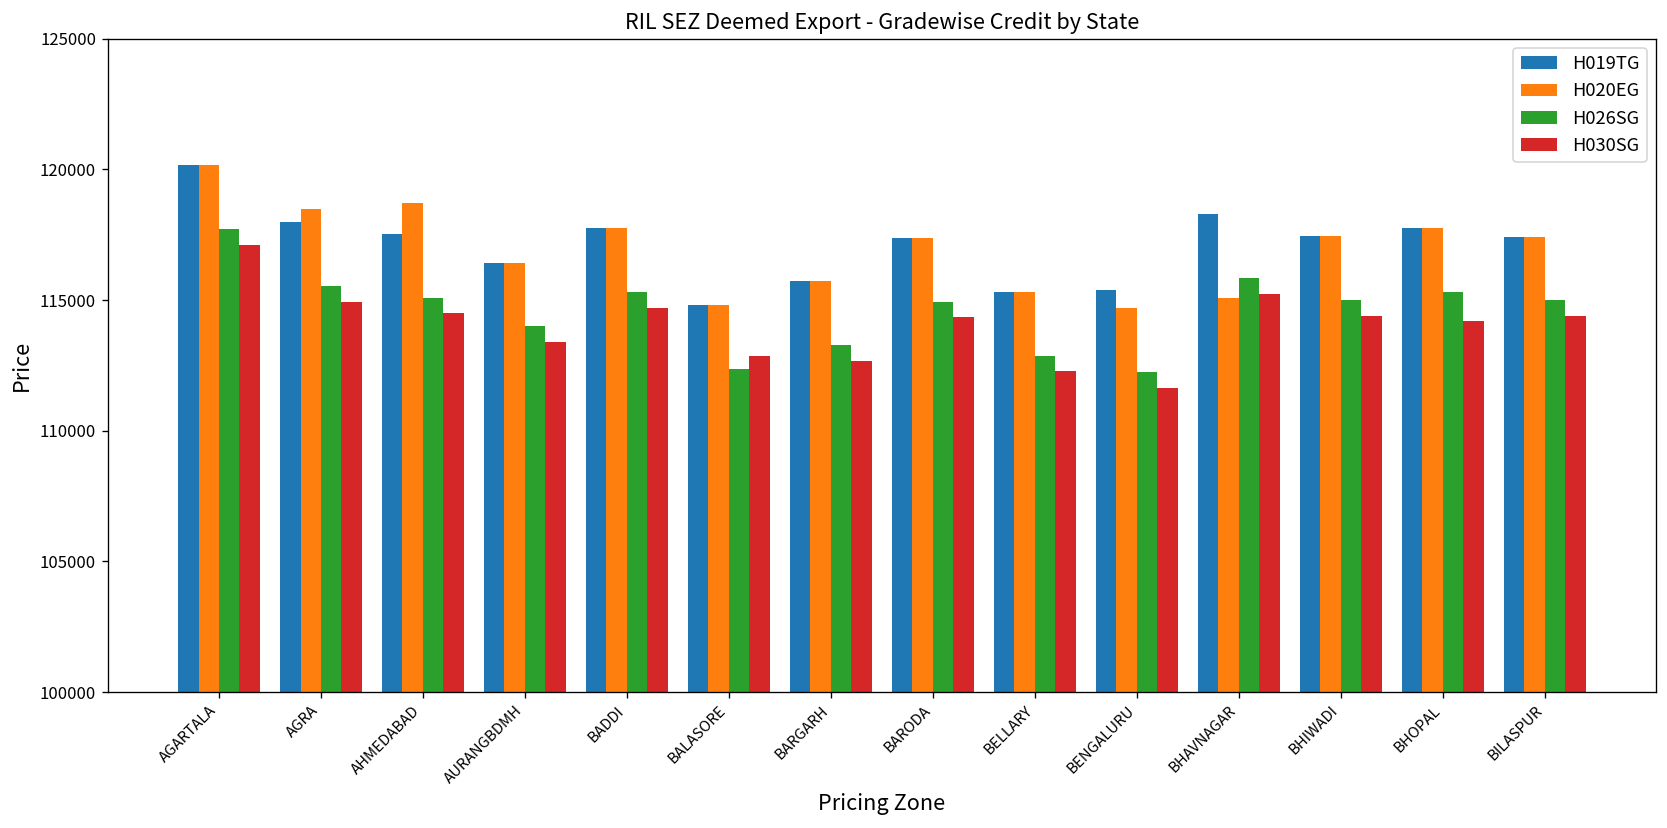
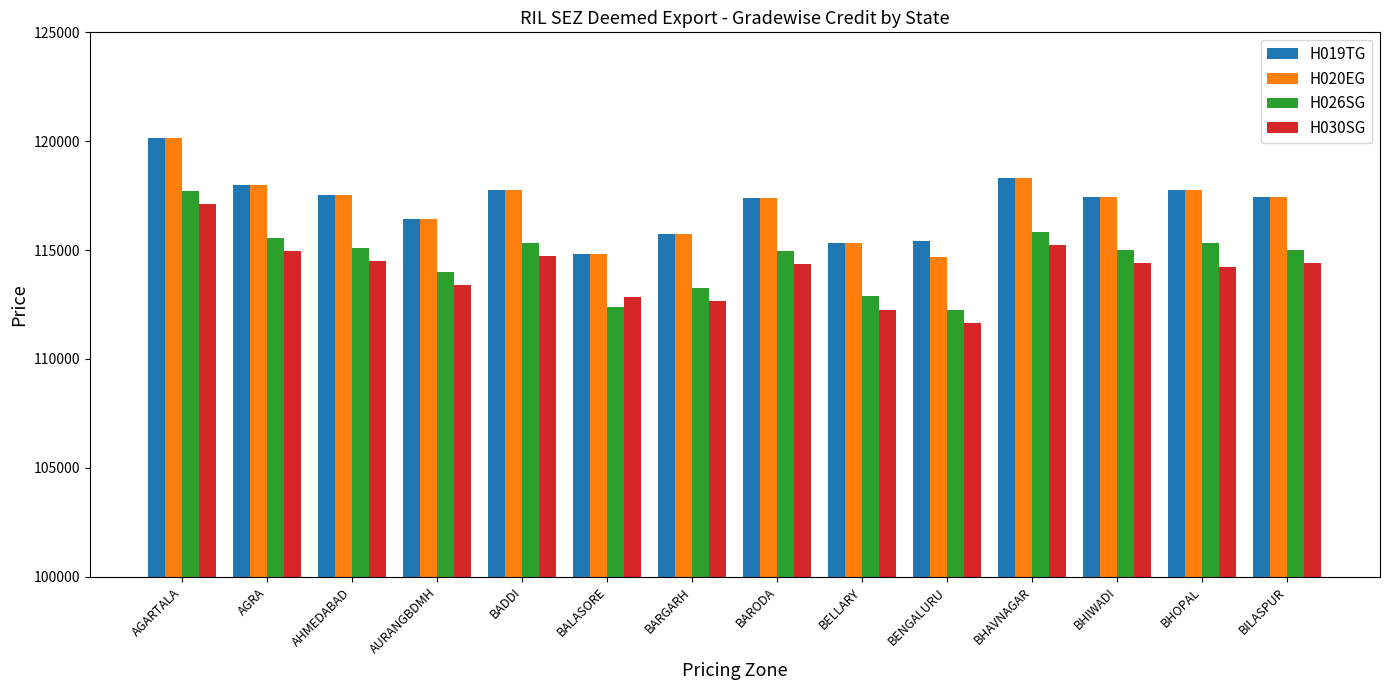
H020EG, AGRA: 118500 -> 118000
H020EG, AHMEDABAD: 118700 -> 117500
H020EG, BHAVNAGAR: 115100 -> 118300
